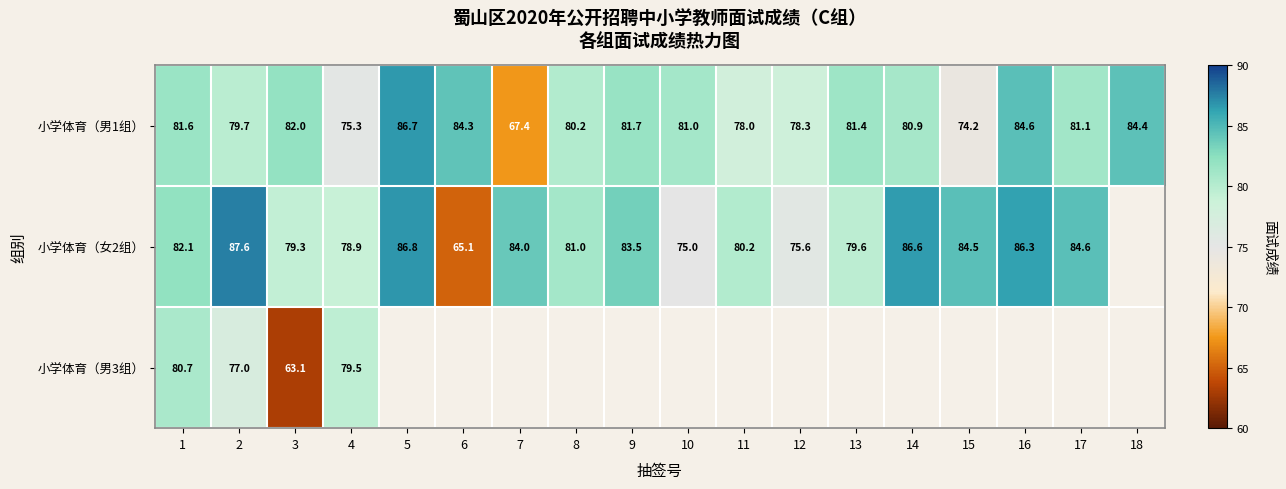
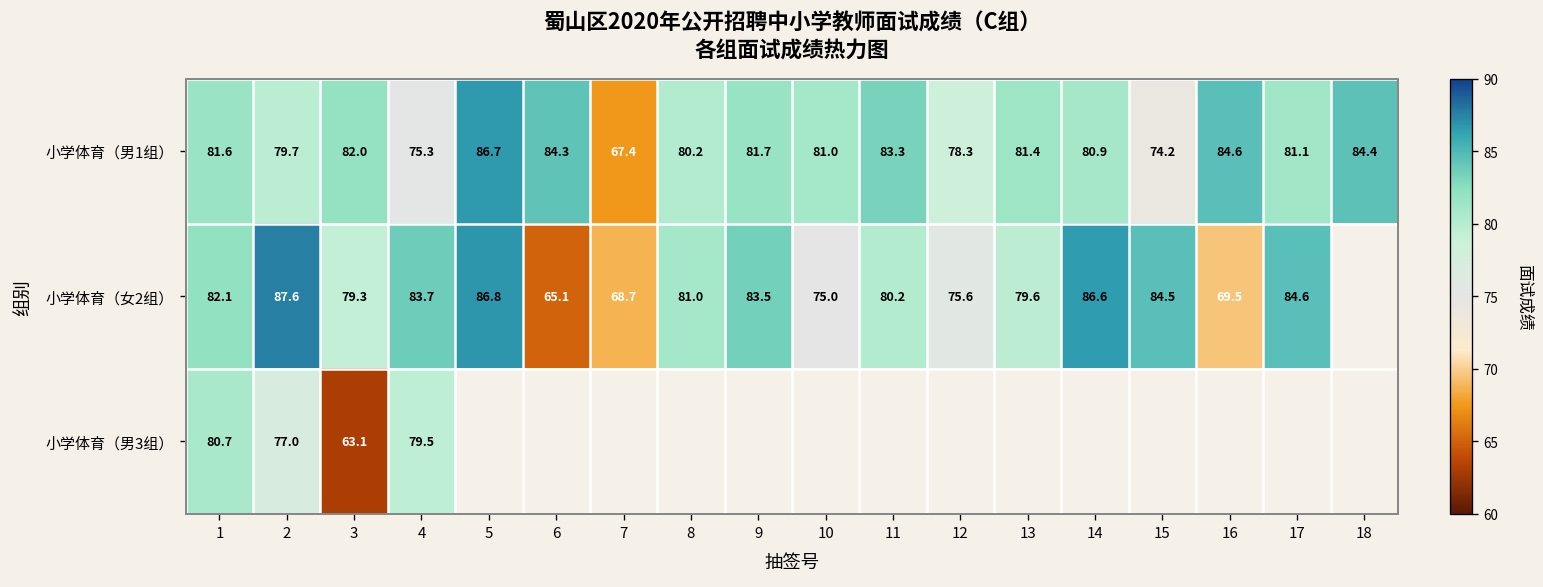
小学体育（男1组）, 11: 78.0 -> 83.3
小学体育（女2组）, 4: 78.9 -> 83.7
小学体育（女2组）, 7: 84.0 -> 68.7
小学体育（女2组）, 16: 86.3 -> 69.5
